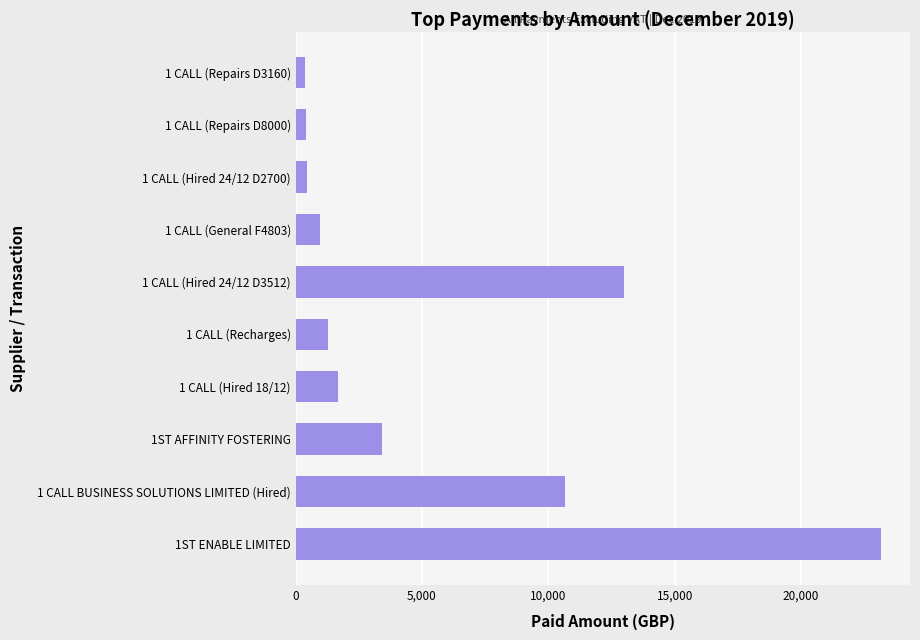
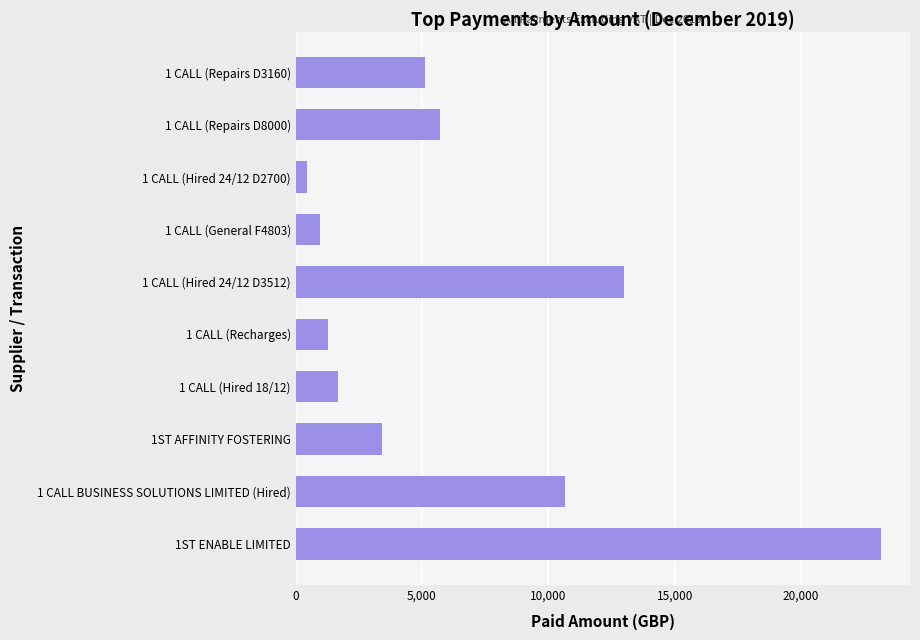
1 CALL (Repairs D3160): 400 -> 5,100
1 CALL (Repairs D8000): 400 -> 5,700
